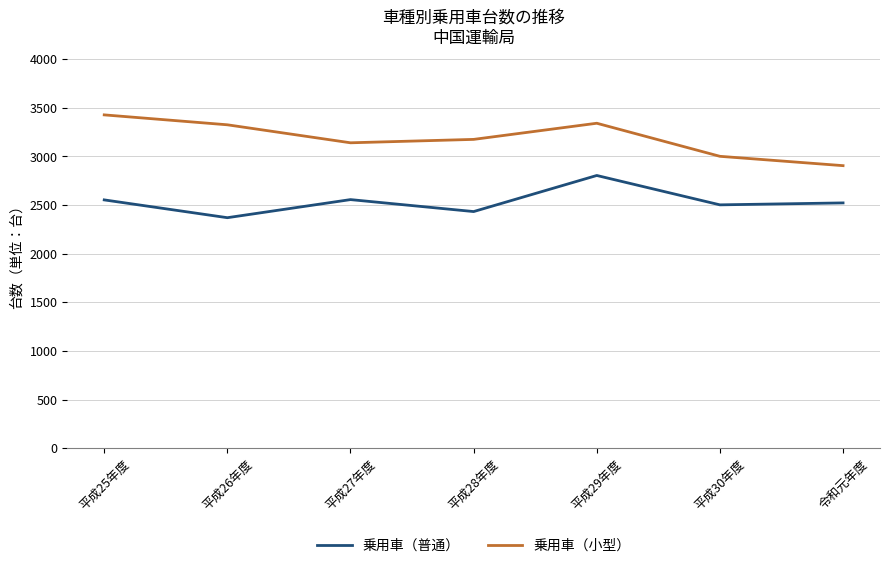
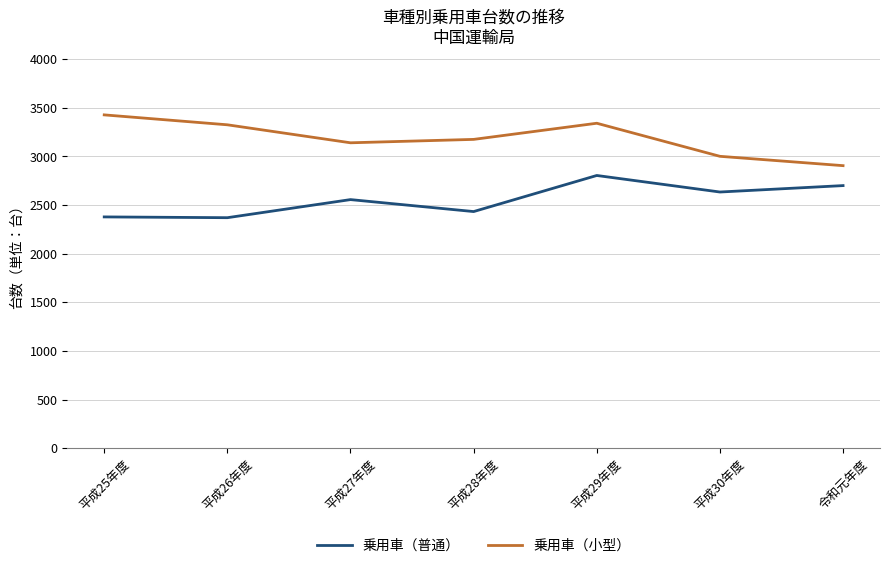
乗用車（普通）, 平成25年度: 2600 -> 2400
乗用車（普通）, 平成30年度: 2500 -> 2600
乗用車（普通）, 令和元年度: 2500 -> 2700
